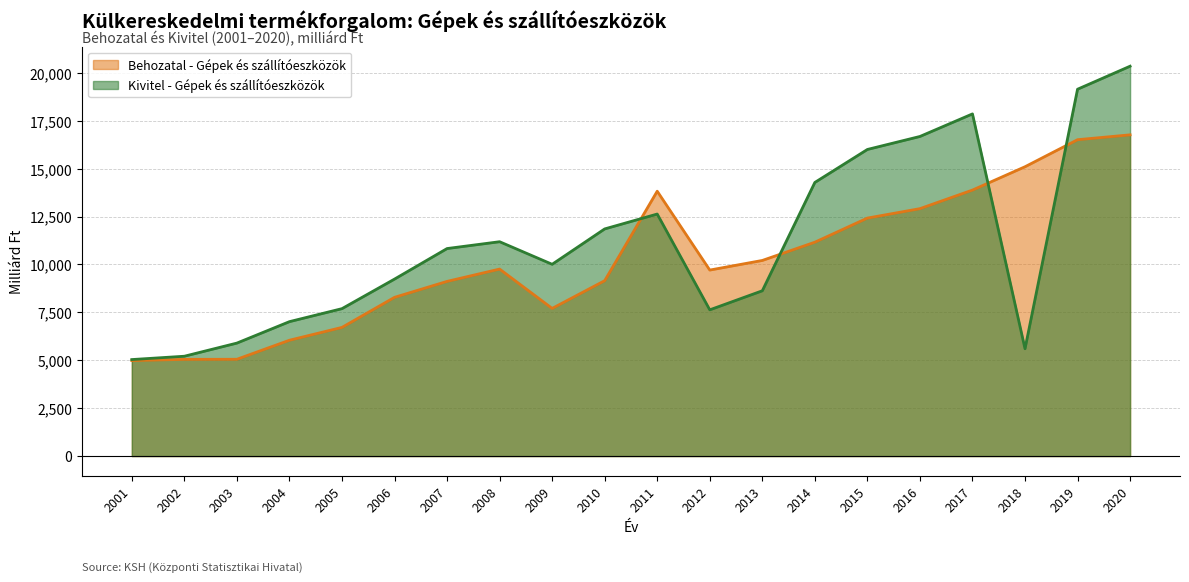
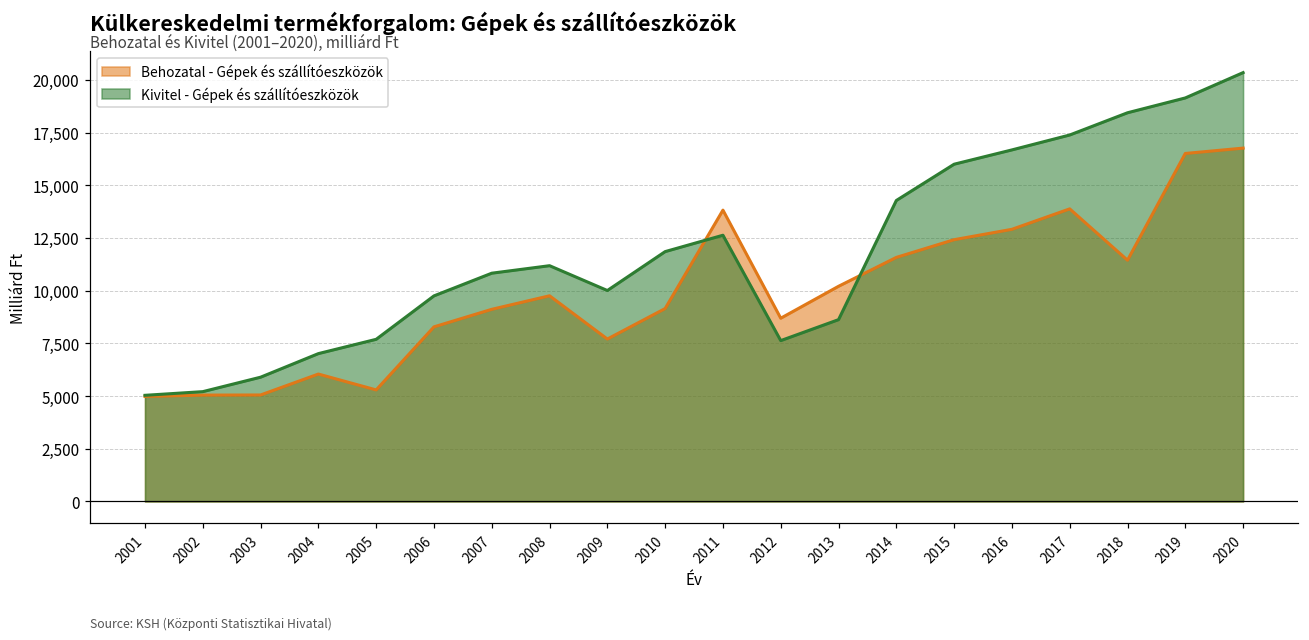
Behozatal - Gépek és szállítóeszközök, 2005: 6,700 -> 5,300
Kivitel - Gépek és szállítóeszközök, 2006: 9,200 -> 9,800
Behozatal - Gépek és szállítóeszközök, 2012: 9,700 -> 8,700
Behozatal - Gépek és szállítóeszközök, 2014: 11,200 -> 11,600
Kivitel - Gépek és szállítóeszközök, 2017: 17,900 -> 17,400
Behozatal - Gépek és szállítóeszközök, 2018: 15,100 -> 11,400
Kivitel - Gépek és szállítóeszközök, 2018: 5,600 -> 18,400
